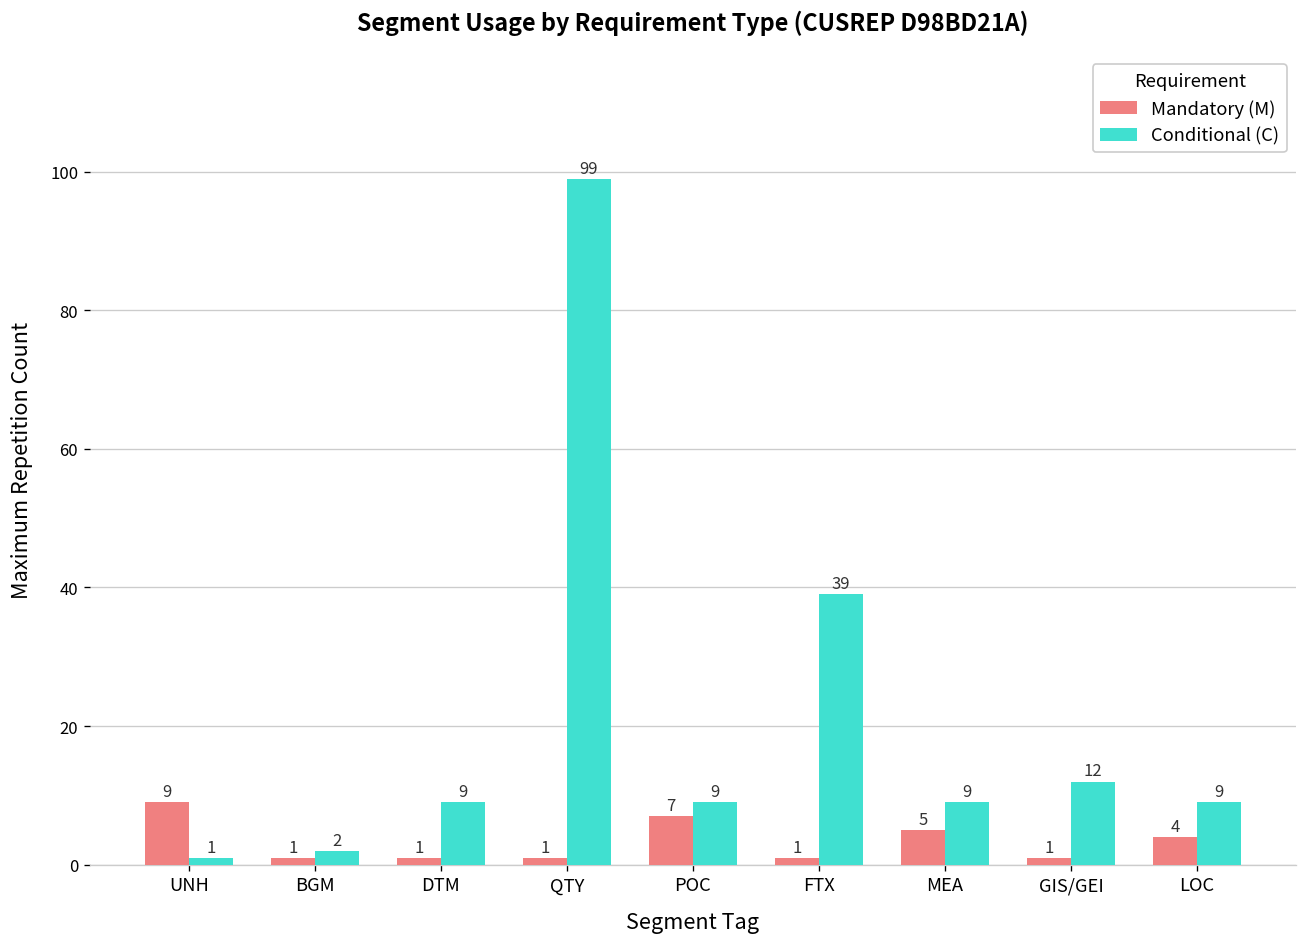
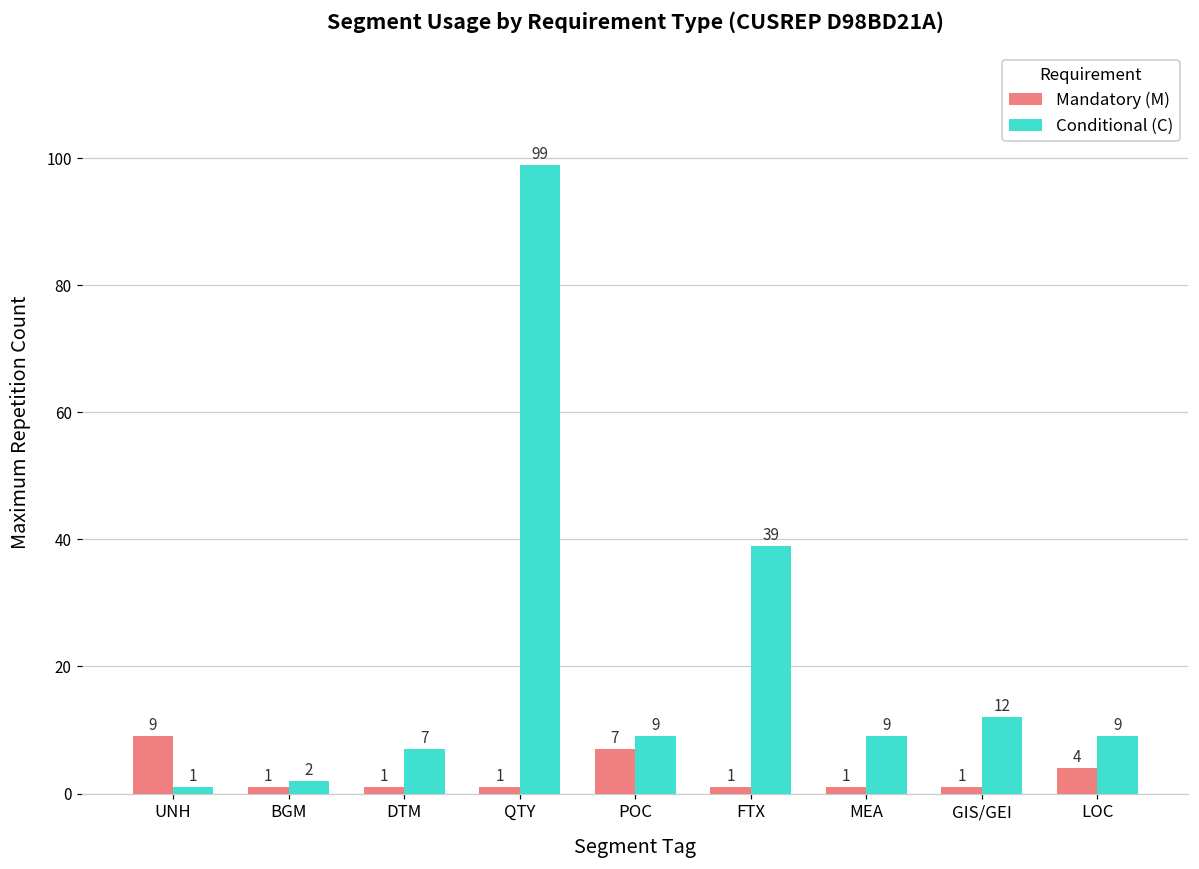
Conditional (C), DTM: 9 -> 7
Mandatory (M), MEA: 5 -> 1
